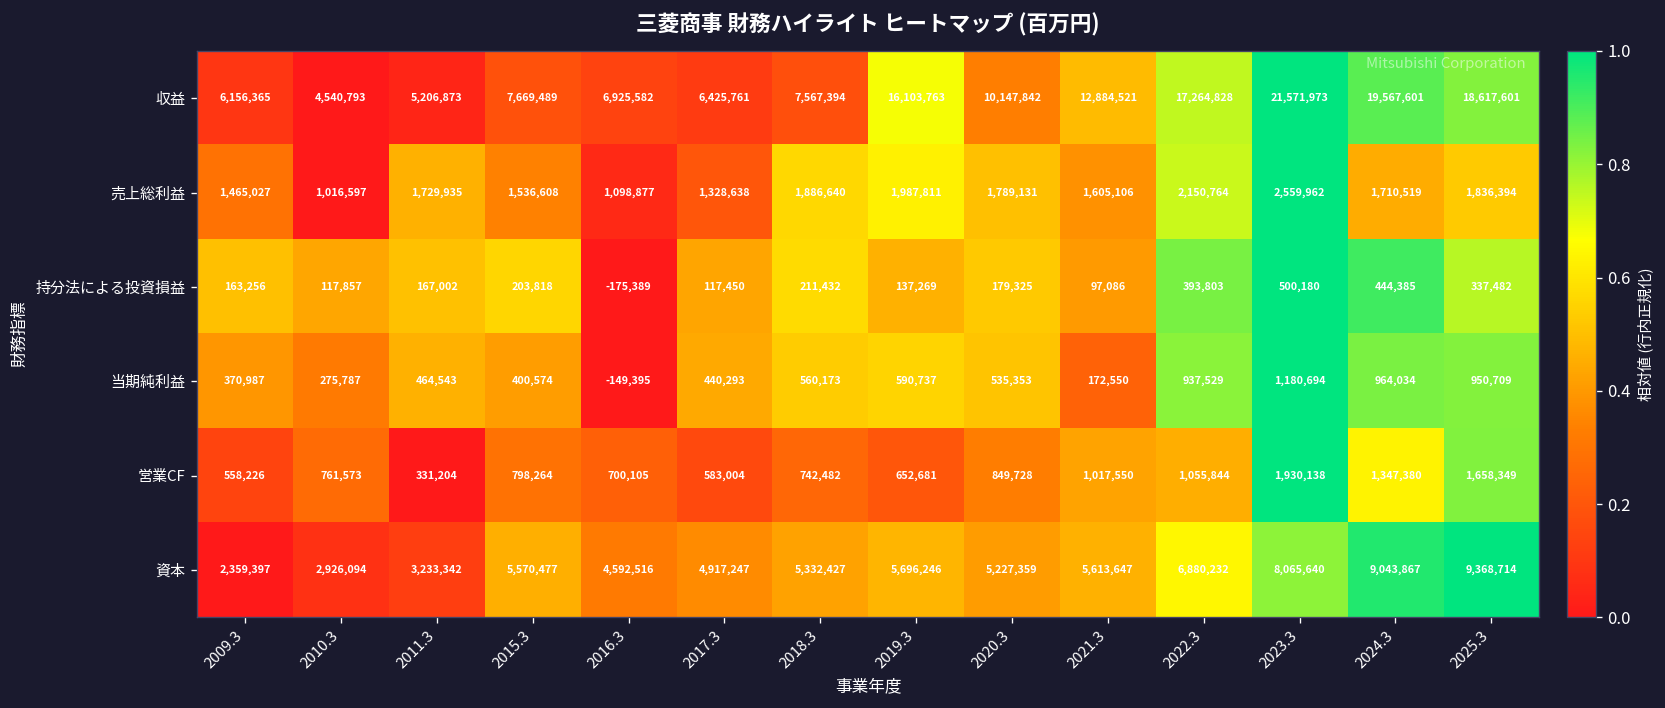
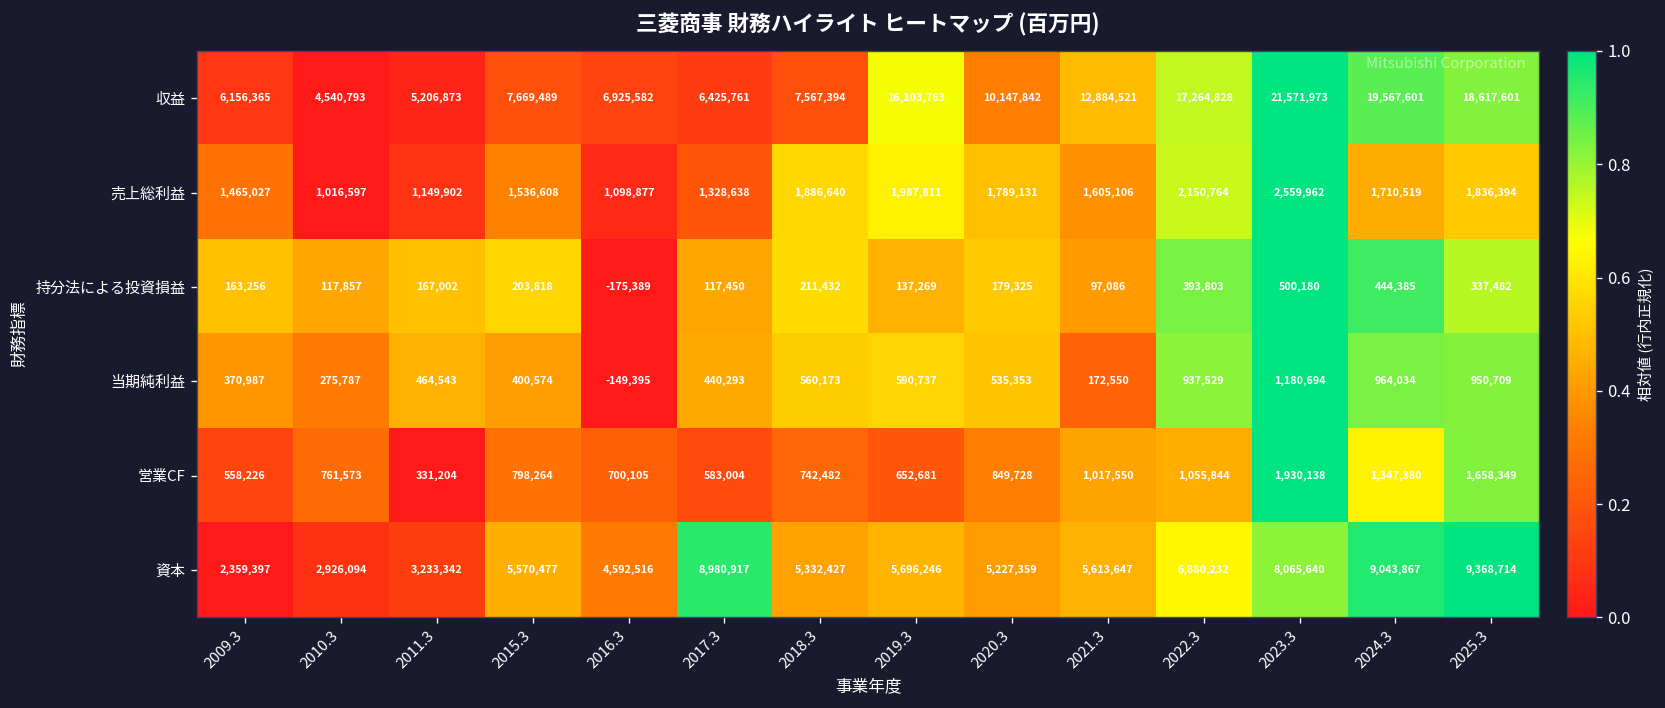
売上総利益, 2011.3: 1,729,935 -> 1,149,902
資本, 2017.3: 4,917,247 -> 8,980,917
